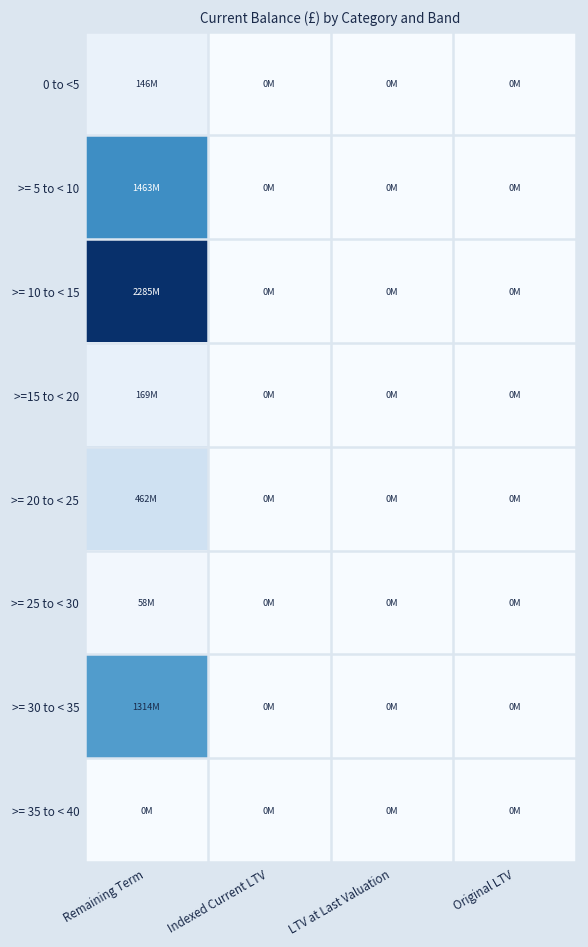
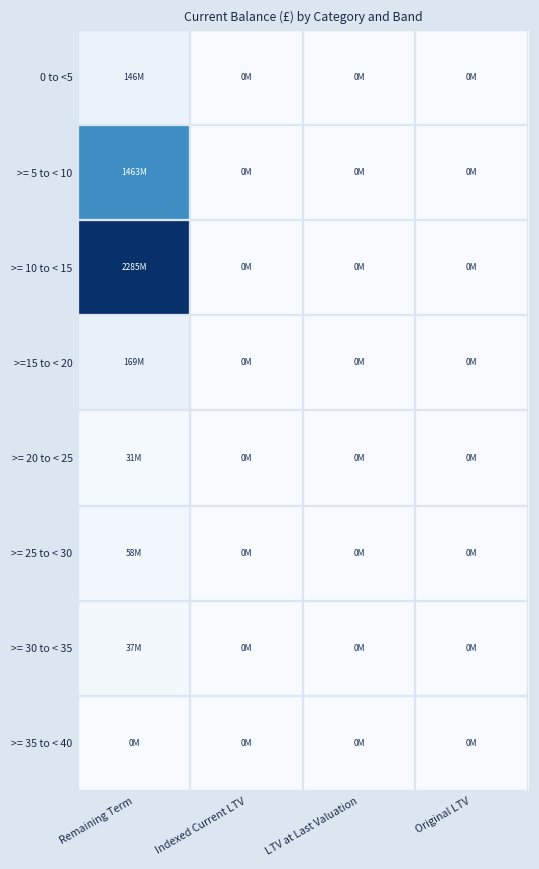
>= 20 to < 25, Remaining Term: 462M -> 31M
>= 30 to < 35, Remaining Term: 1314M -> 37M
